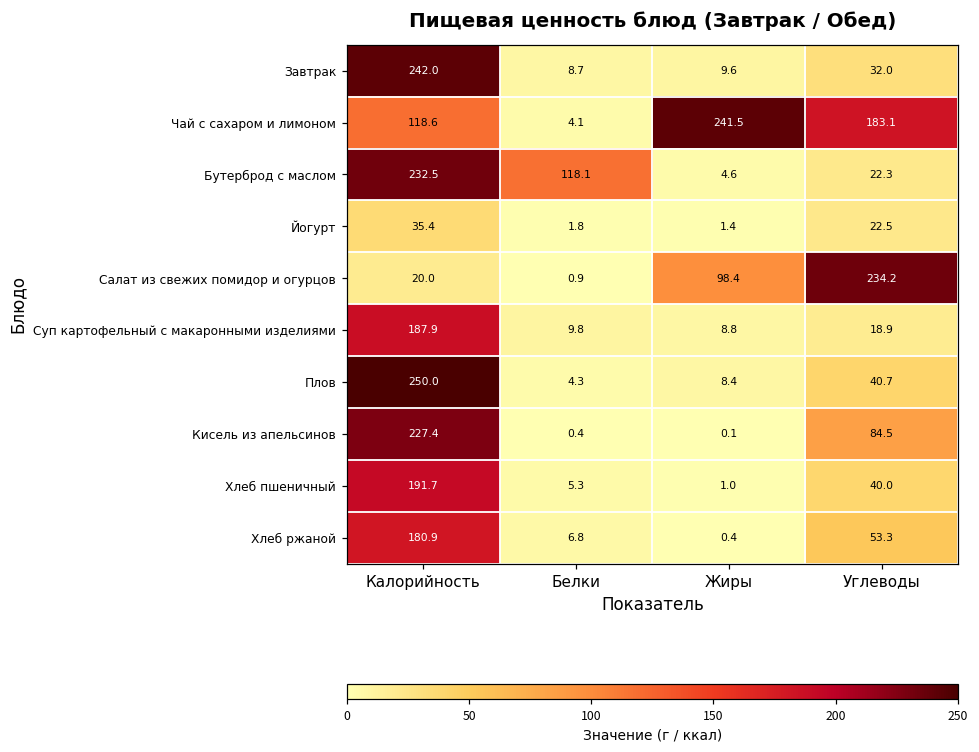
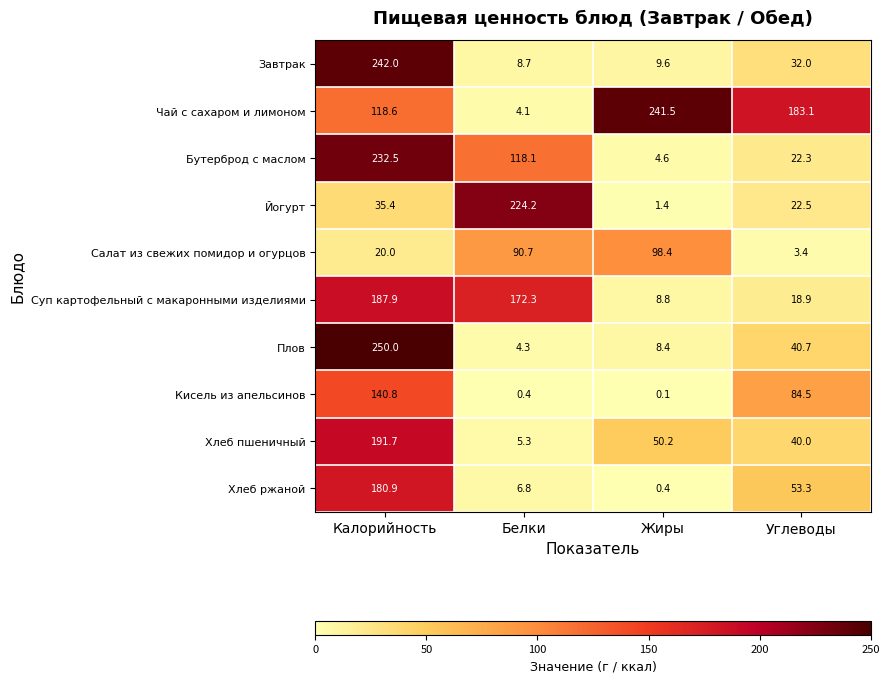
Йогурт, Белки: 1.8 -> 224.2
Салат из свежих помидор и огурцов, Белки: 0.9 -> 90.7
Салат из свежих помидор и огурцов, Углеводы: 234.2 -> 3.4
Суп картофельный с макаронными изделиями, Белки: 9.8 -> 172.3
Кисель из апельсинов, Калорийность: 227.4 -> 140.8
Хлеб пшеничный, Жиры: 1.0 -> 50.2
